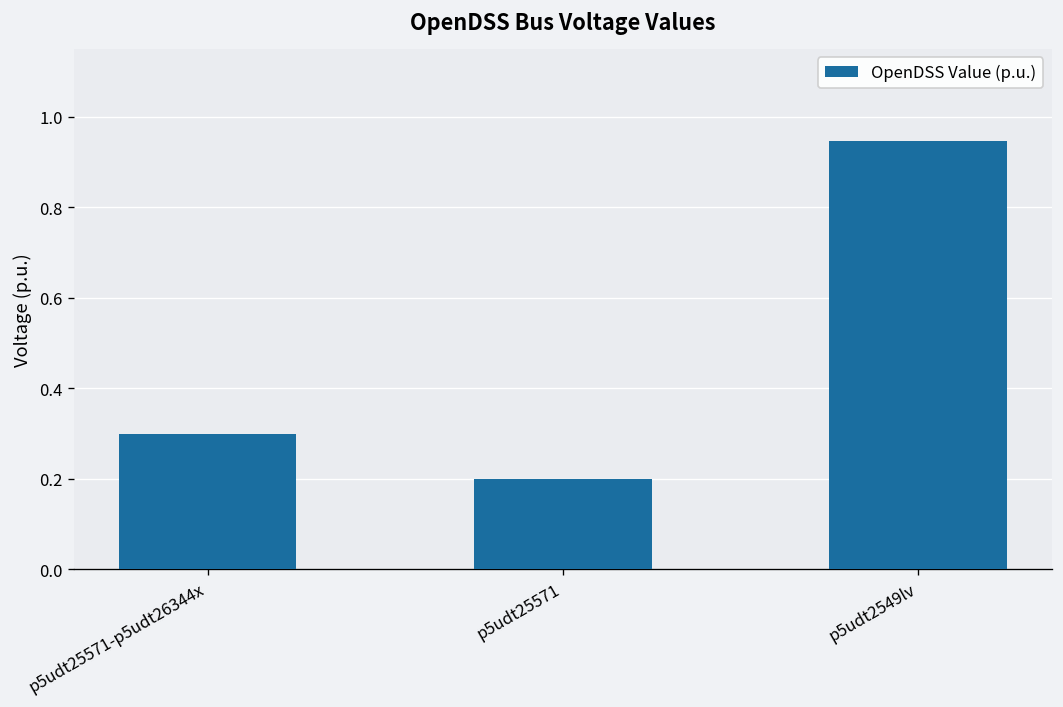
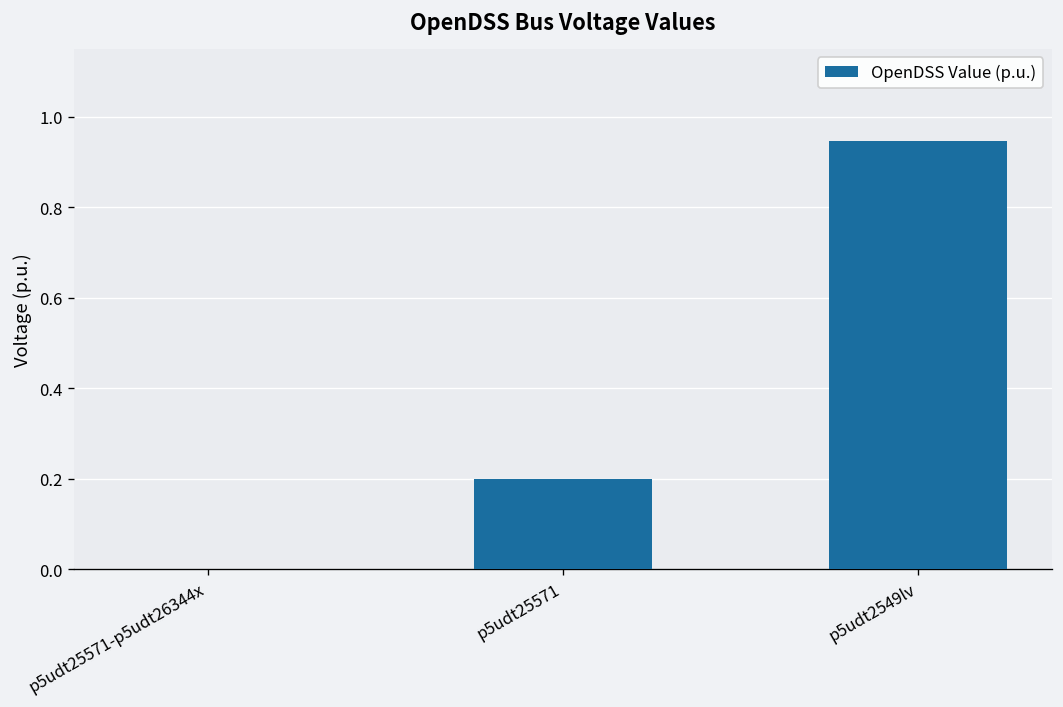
p5udt25571-p5udt26344x: 0.3 -> 0.0
